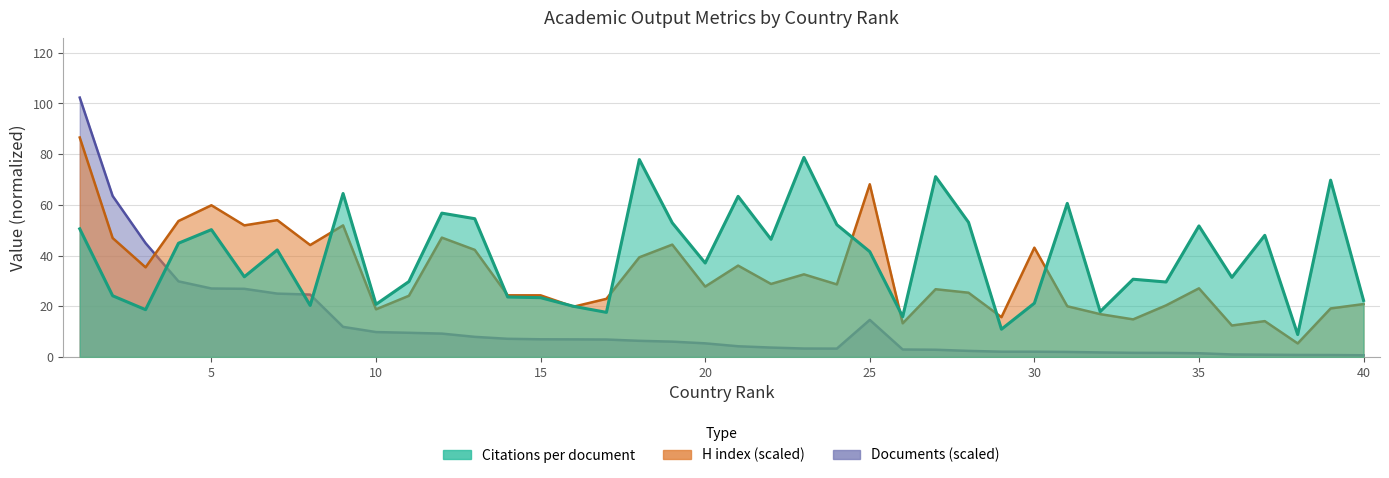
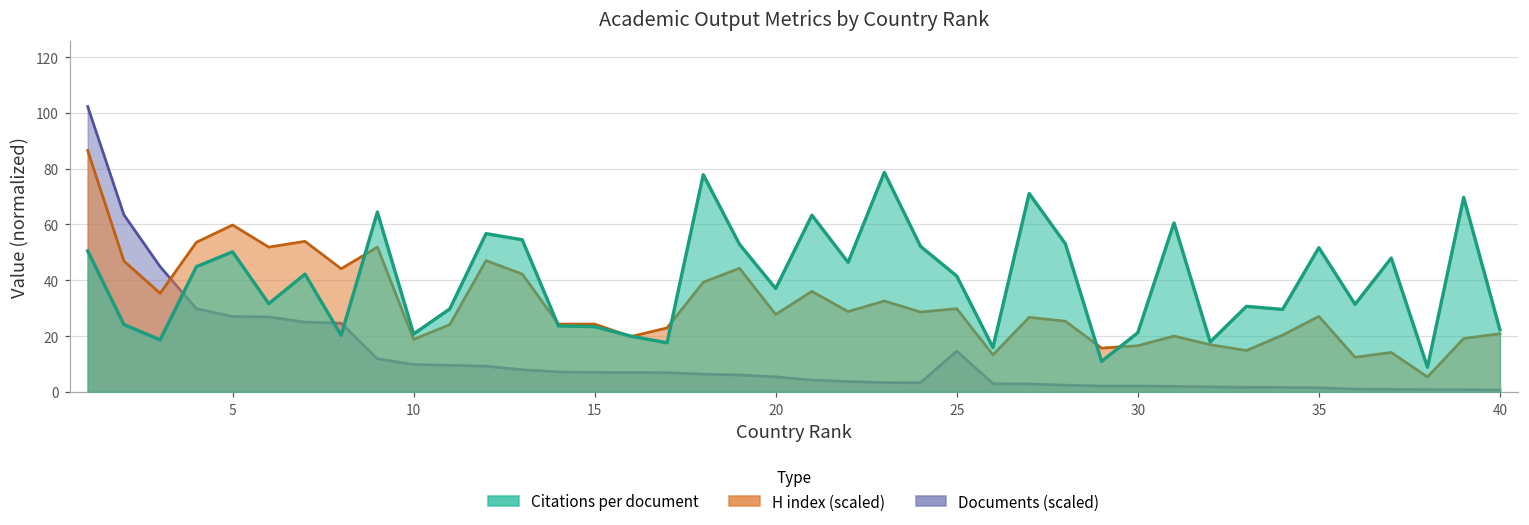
H index (scaled), 25: 68 -> 30
H index (scaled), 30: 43 -> 17
